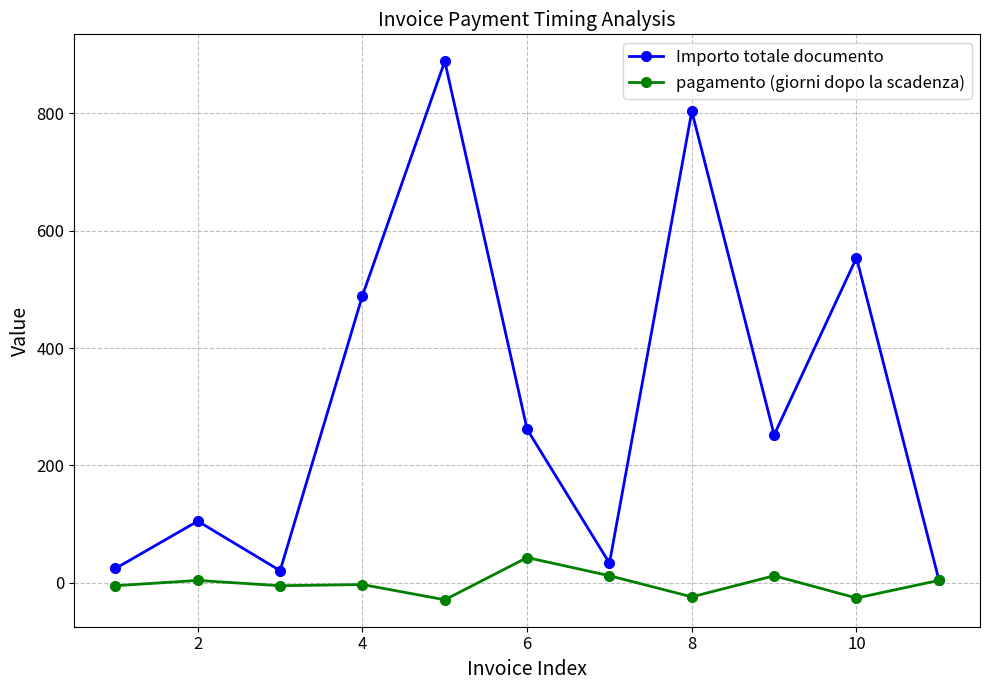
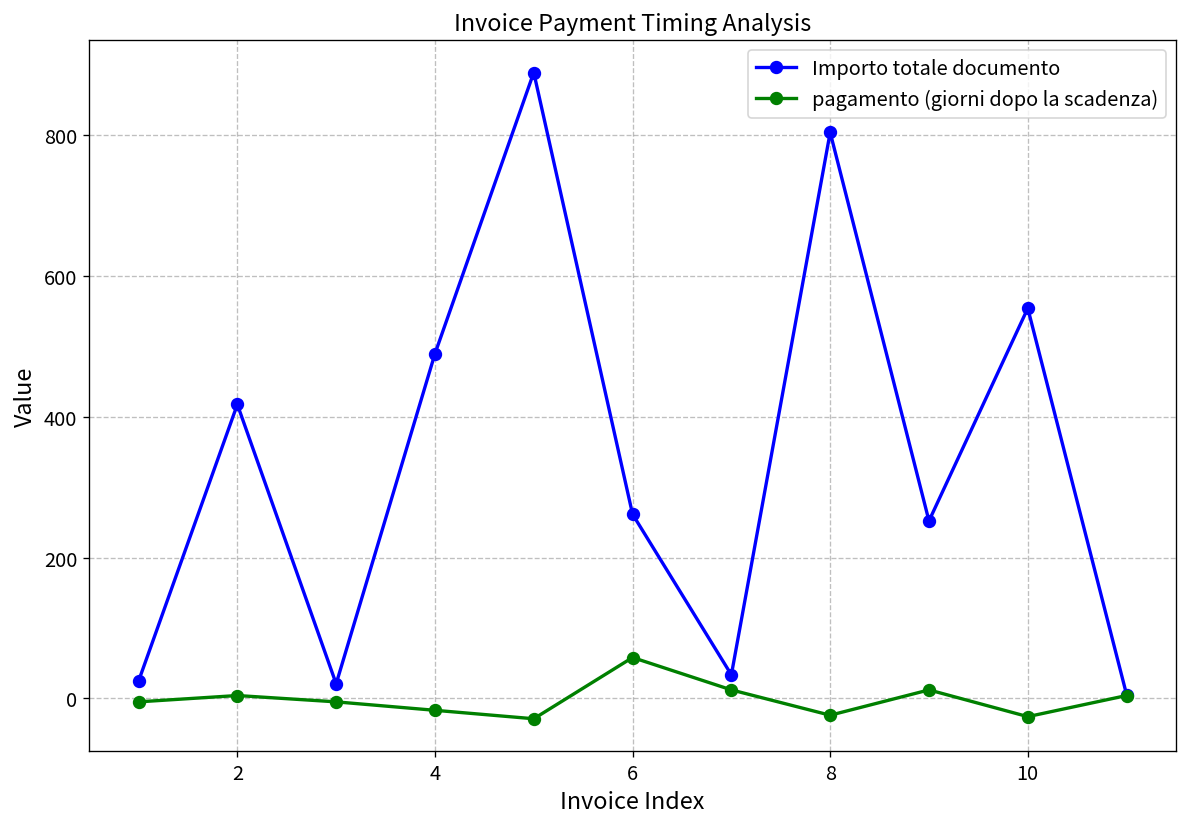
Importo totale documento, 2: 110 -> 420
pagamento (giorni dopo la scadenza), 4: 0 -> -20
pagamento (giorni dopo la scadenza), 6: 40 -> 60
